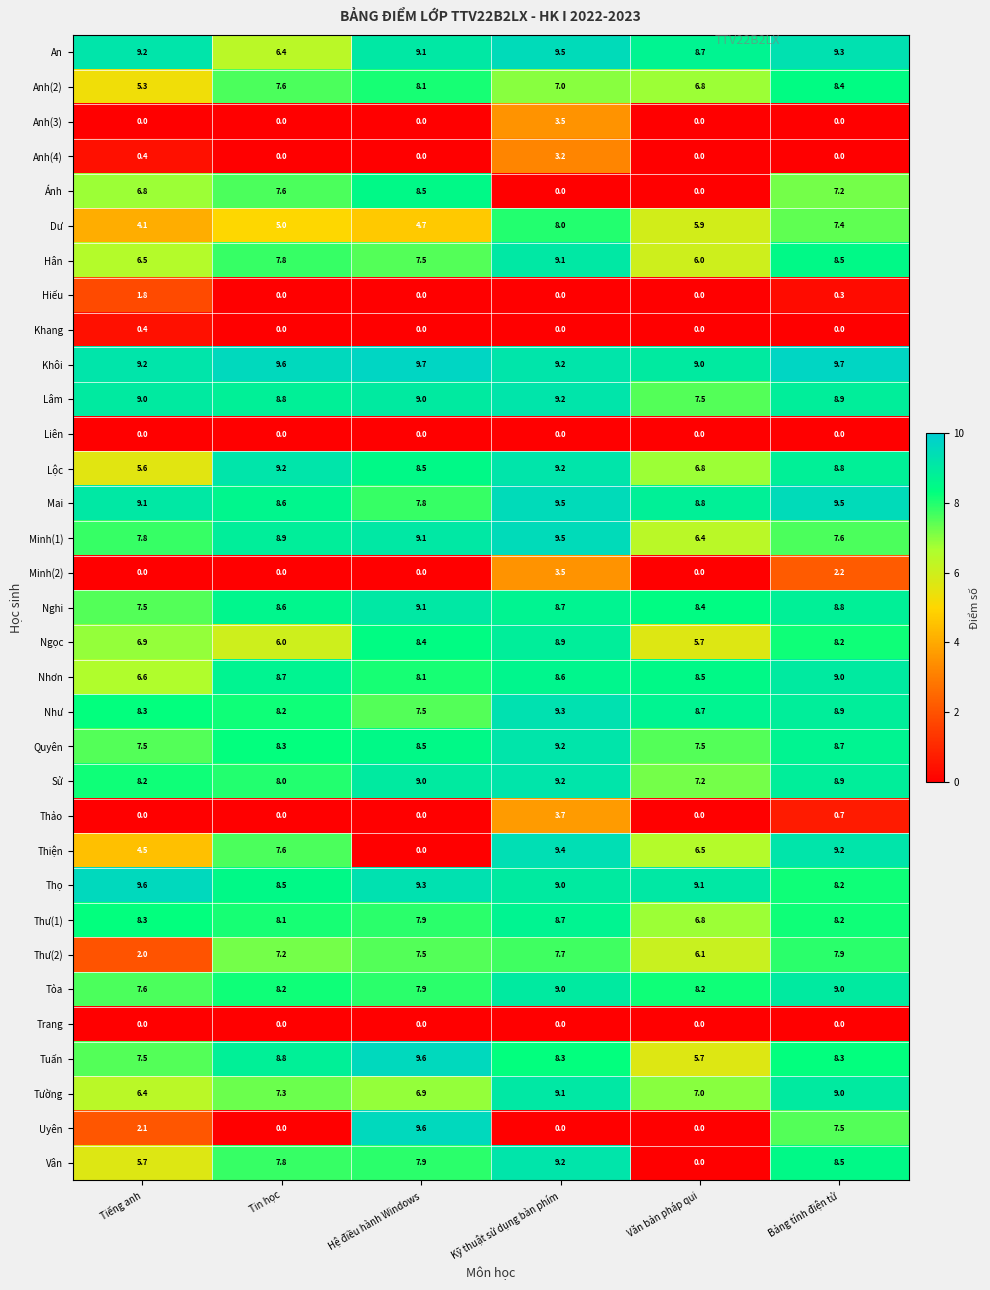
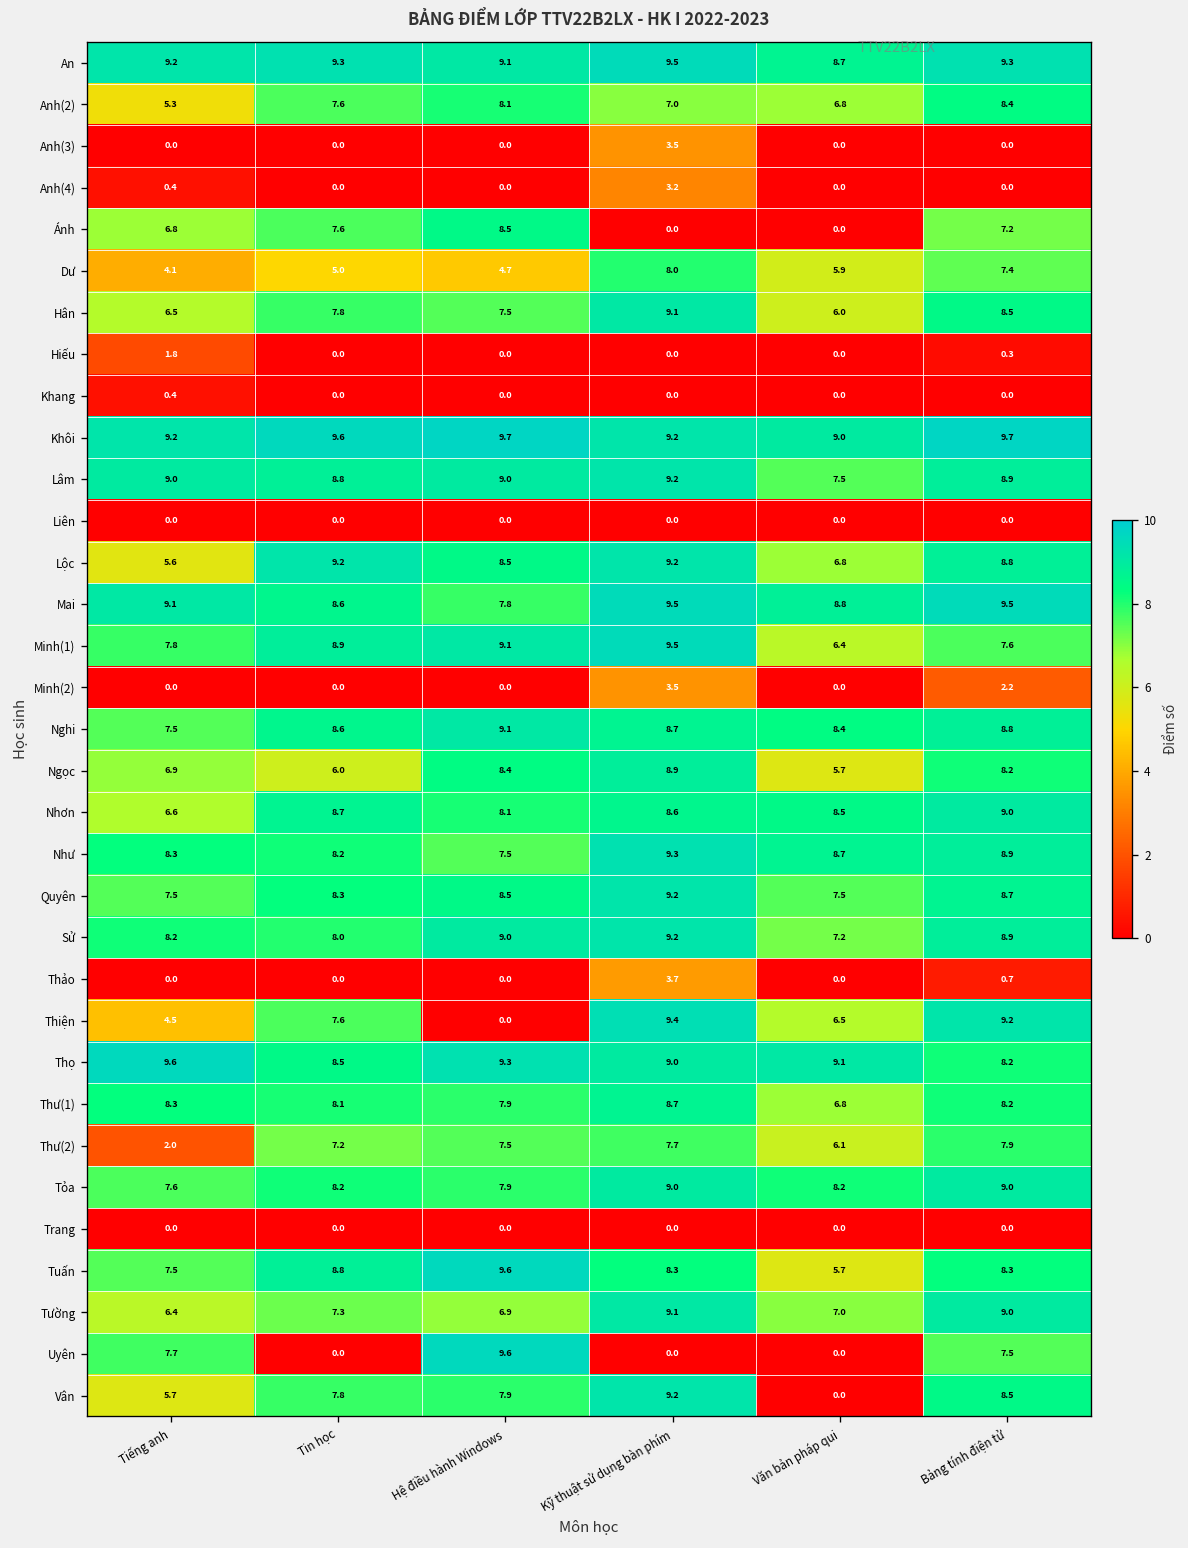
An, Tin học: 6.4 -> 9.3
Uyên, Tiếng anh: 2.1 -> 7.7
